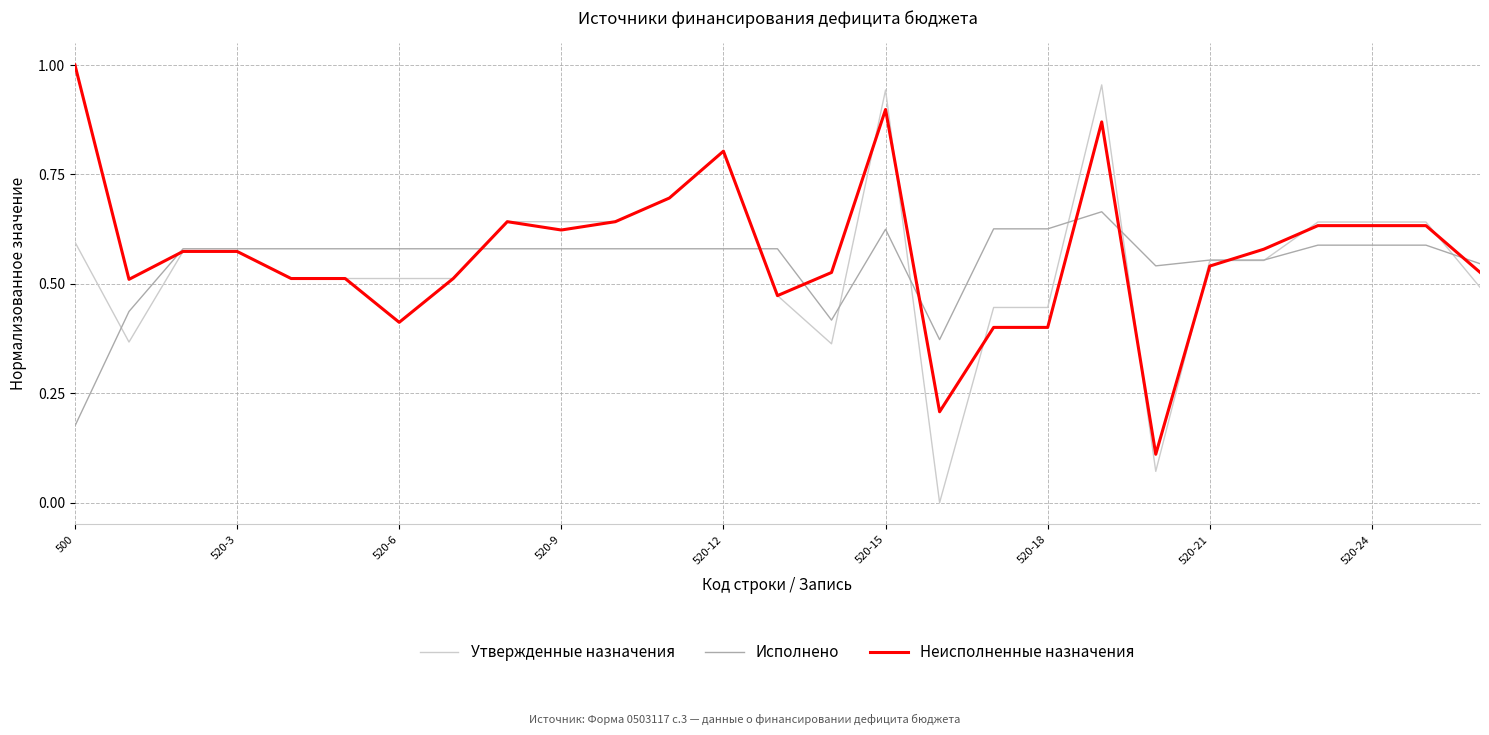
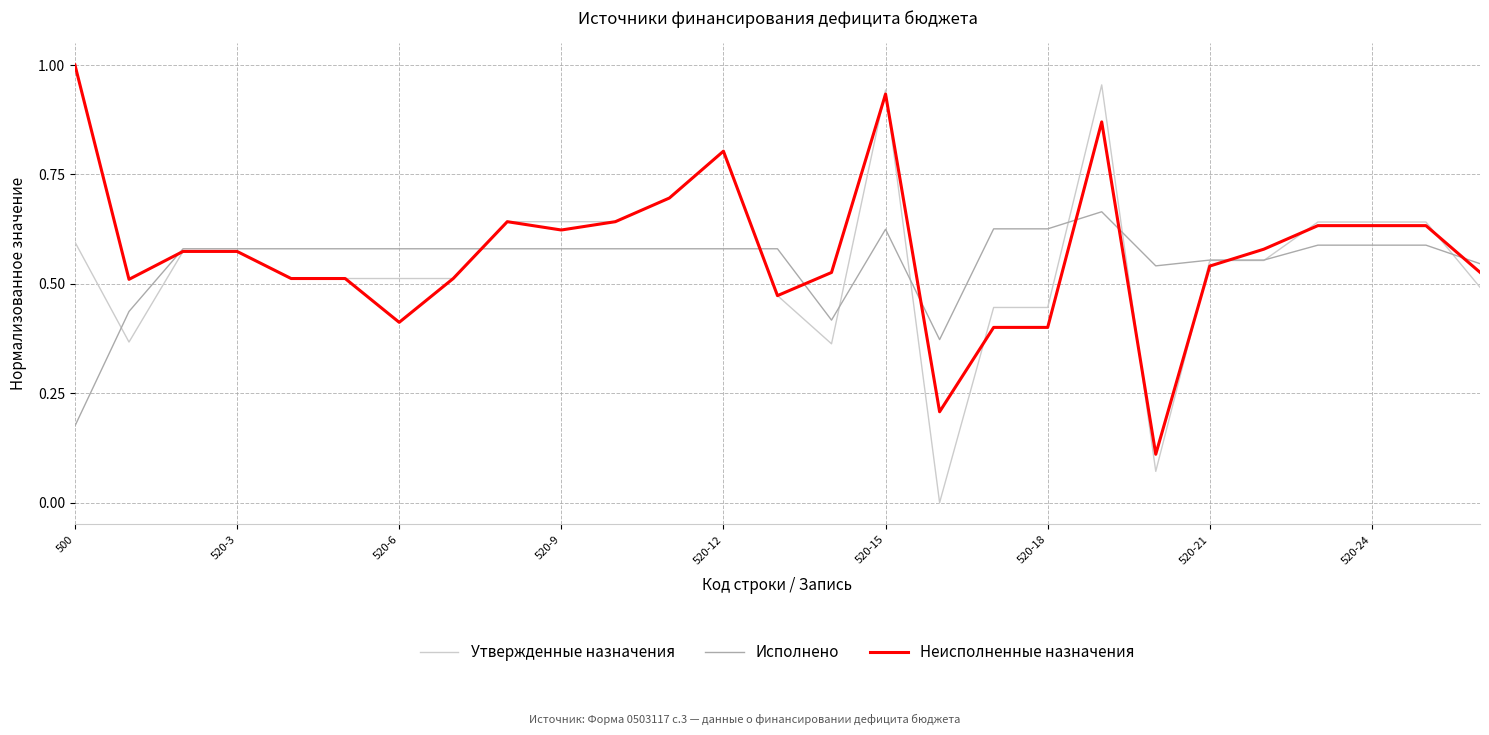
Неисполненные назначения, 520-15: 0.90 -> 0.93
